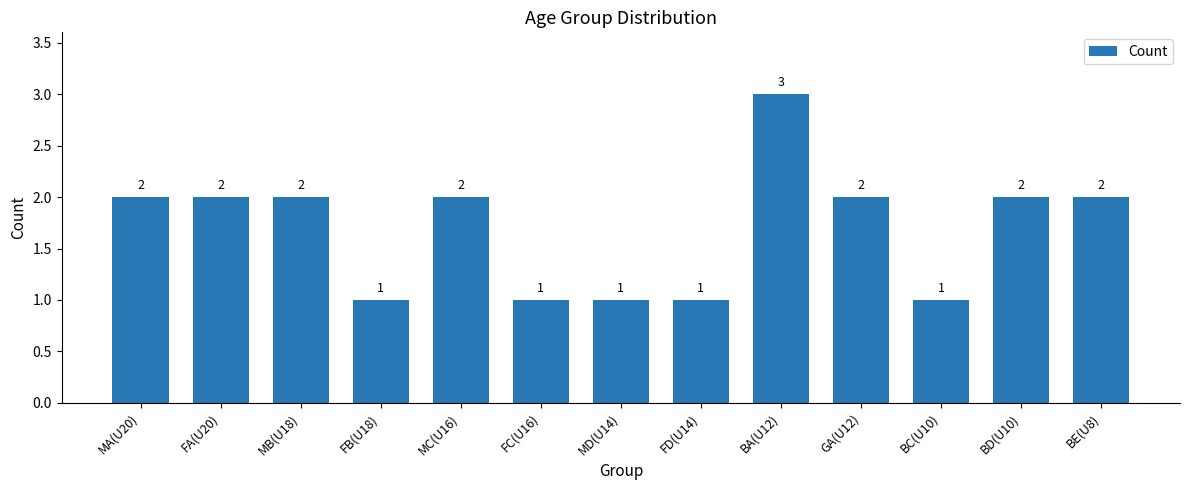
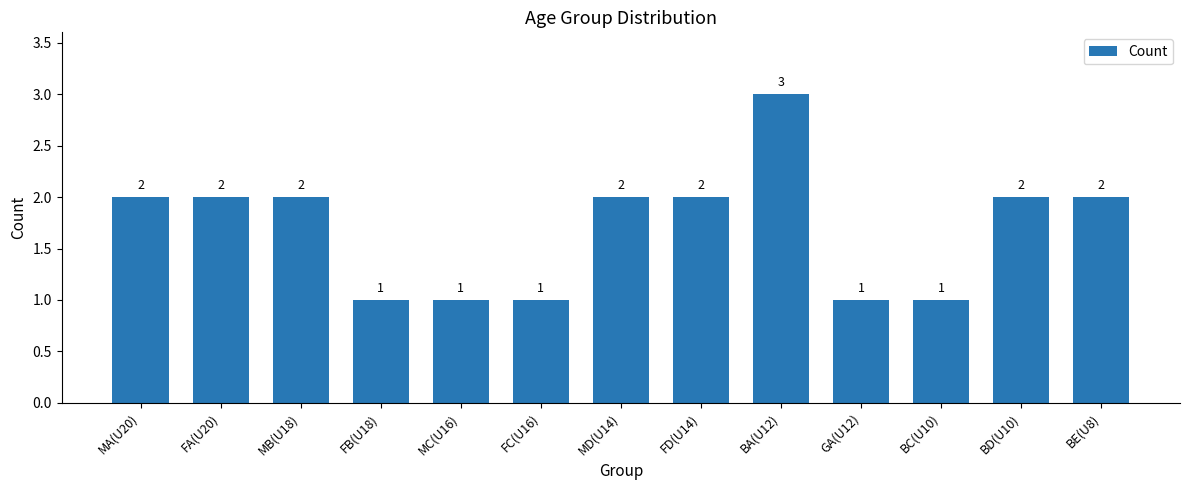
MC(U16): 2 -> 1
MD(U14): 1 -> 2
FD(U14): 1 -> 2
GA(U12): 2 -> 1
